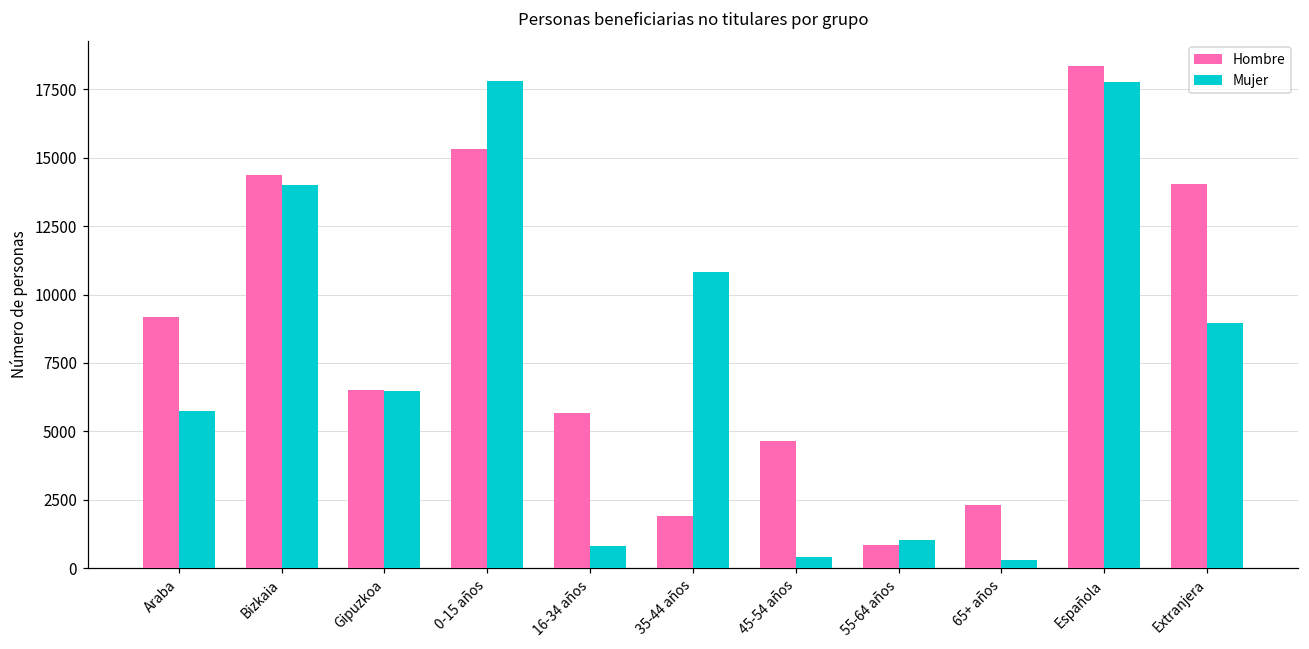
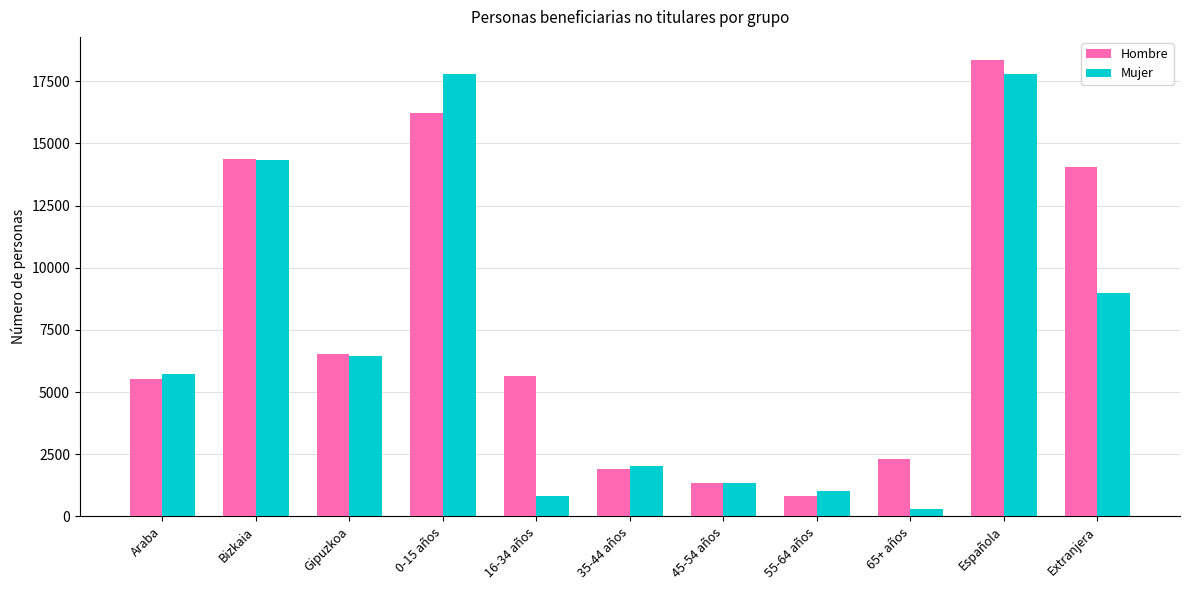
Hombre, Araba: 9200 -> 5500
Mujer, Bizkaia: 14000 -> 14400
Hombre, 0-15 años: 15300 -> 16200
Mujer, 35-44 años: 10800 -> 2000
Hombre, 45-54 años: 4600 -> 1400
Mujer, 45-54 años: 400 -> 1300
